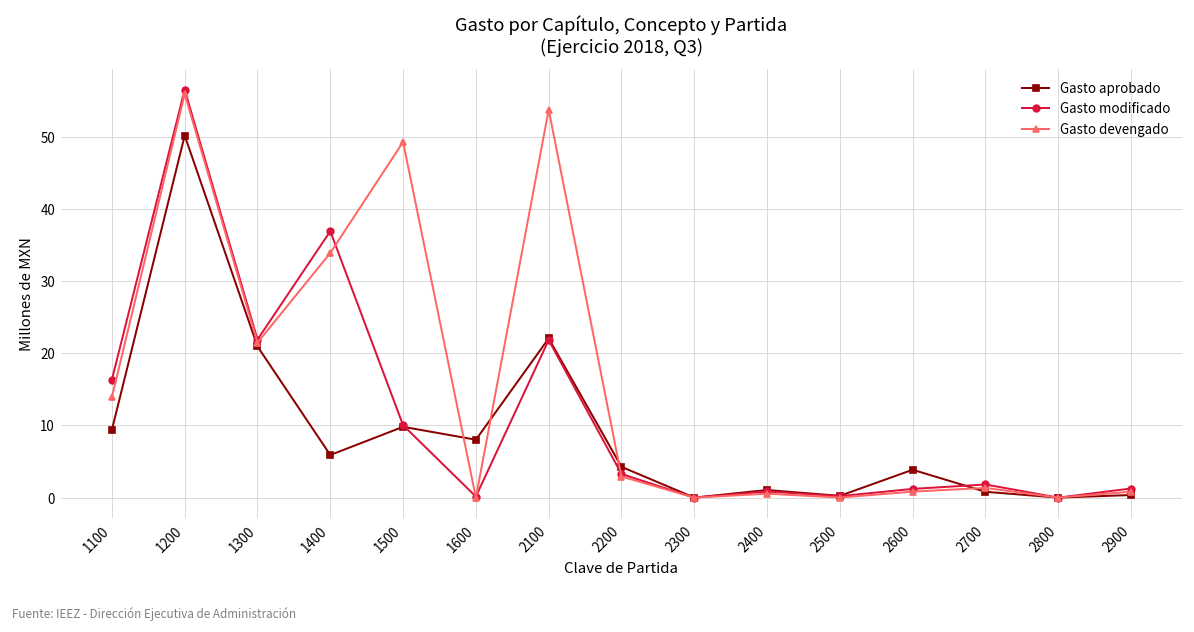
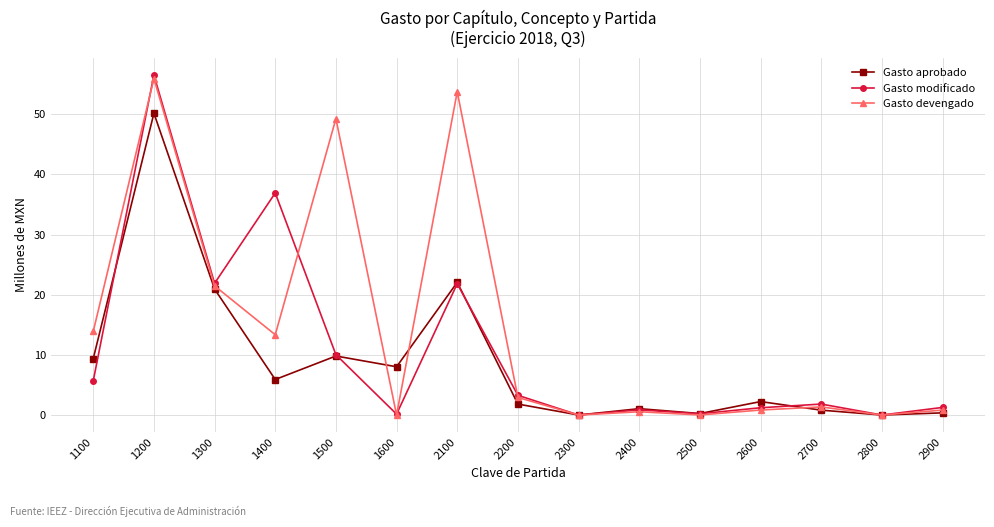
Gasto modificado, 1100: 16 -> 6
Gasto devengado, 1400: 34 -> 13
Gasto aprobado, 2200: 4 -> 2
Gasto aprobado, 2600: 4 -> 2
